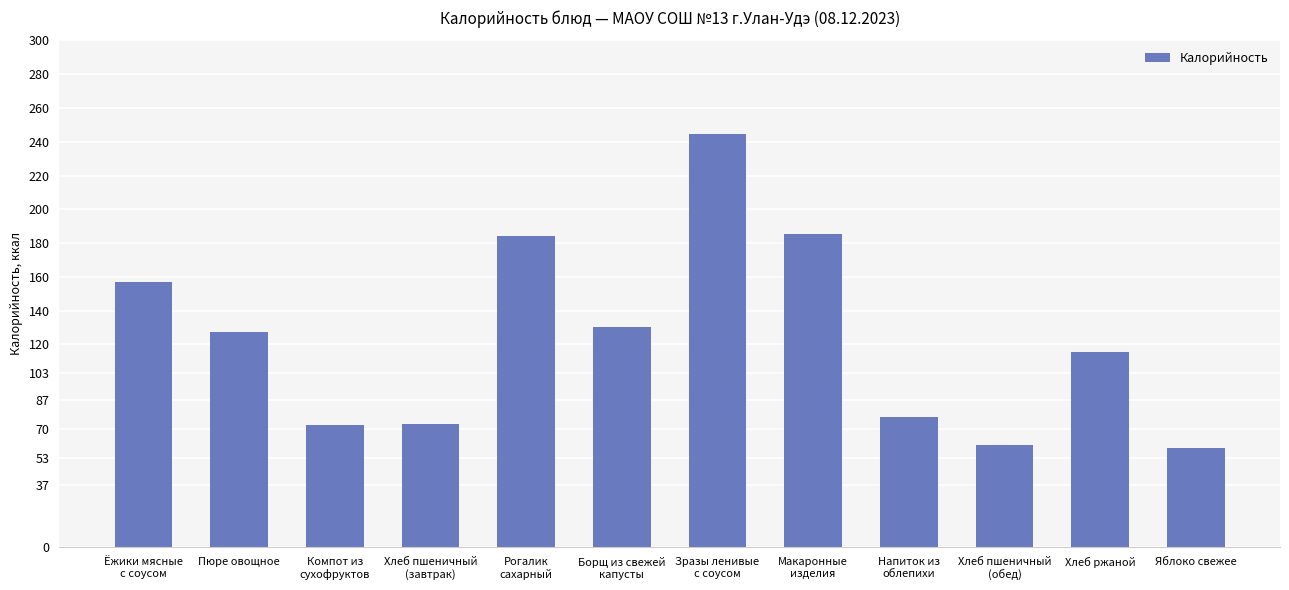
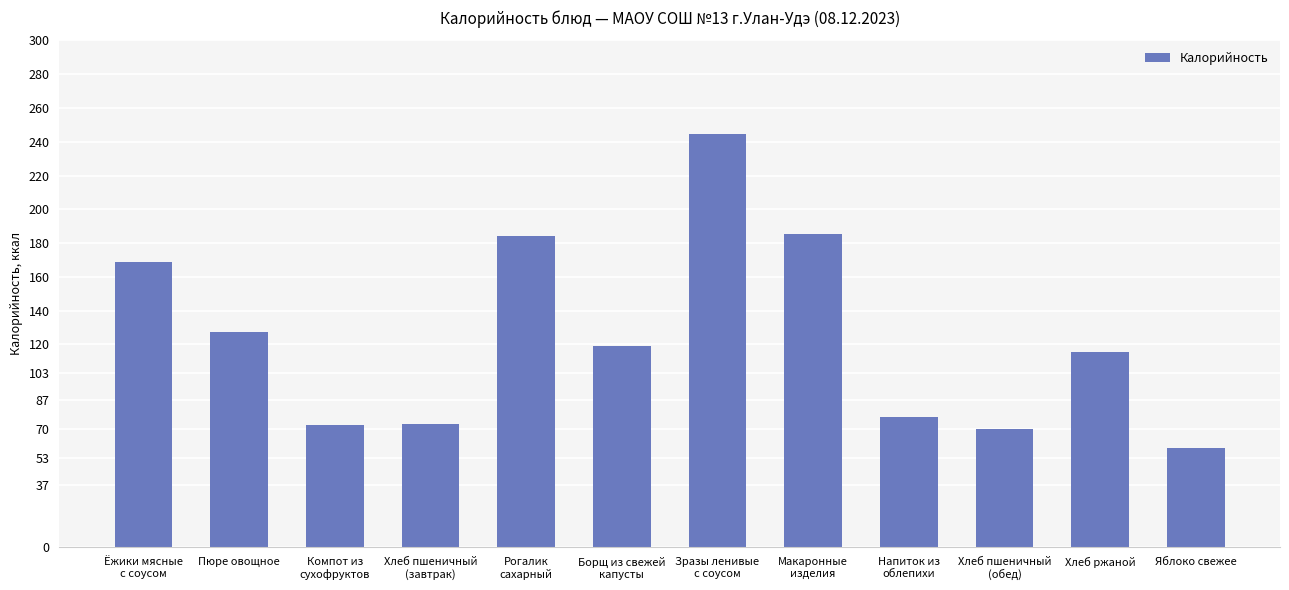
Ёжики мясные с соусом: 157 -> 169
Борщ из свежей капусты: 130 -> 119
Хлеб пшеничный (обед): 61 -> 70
